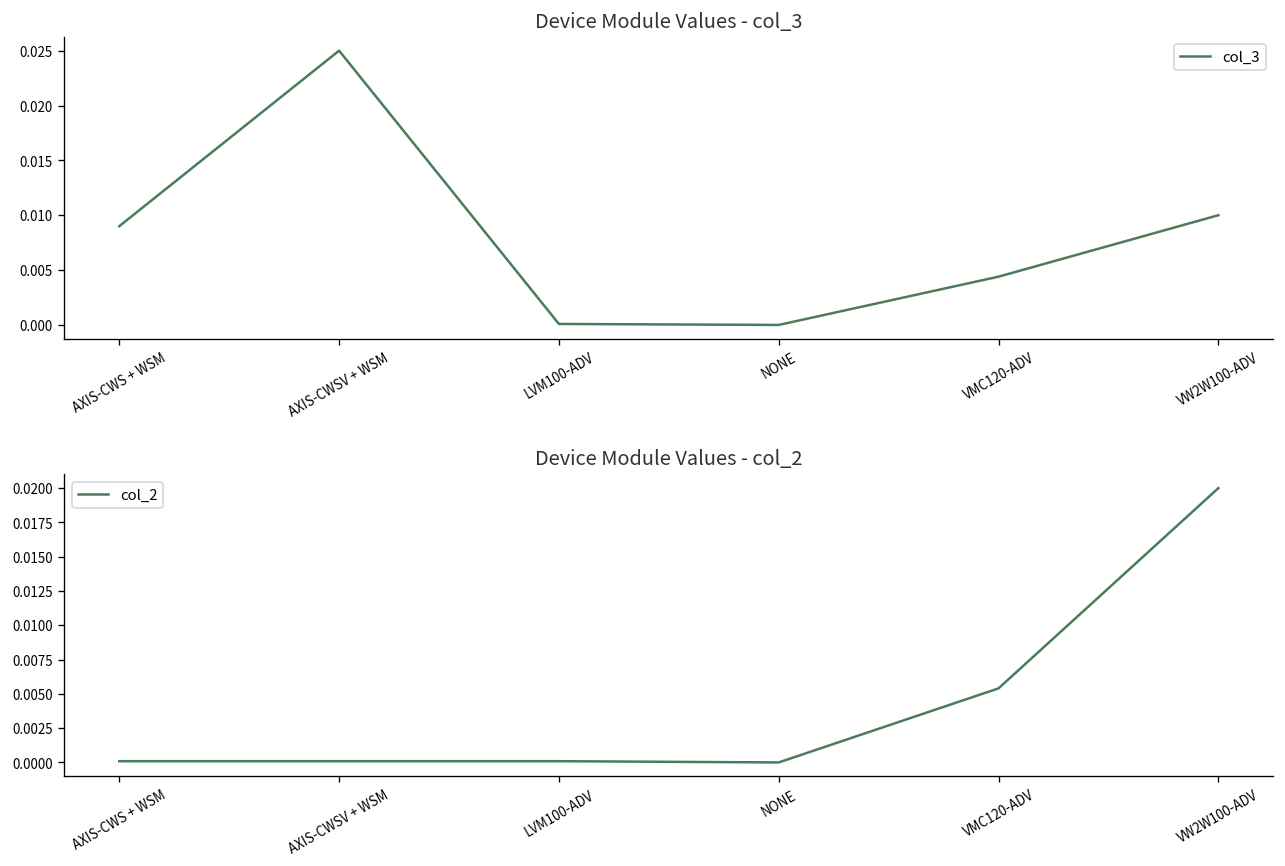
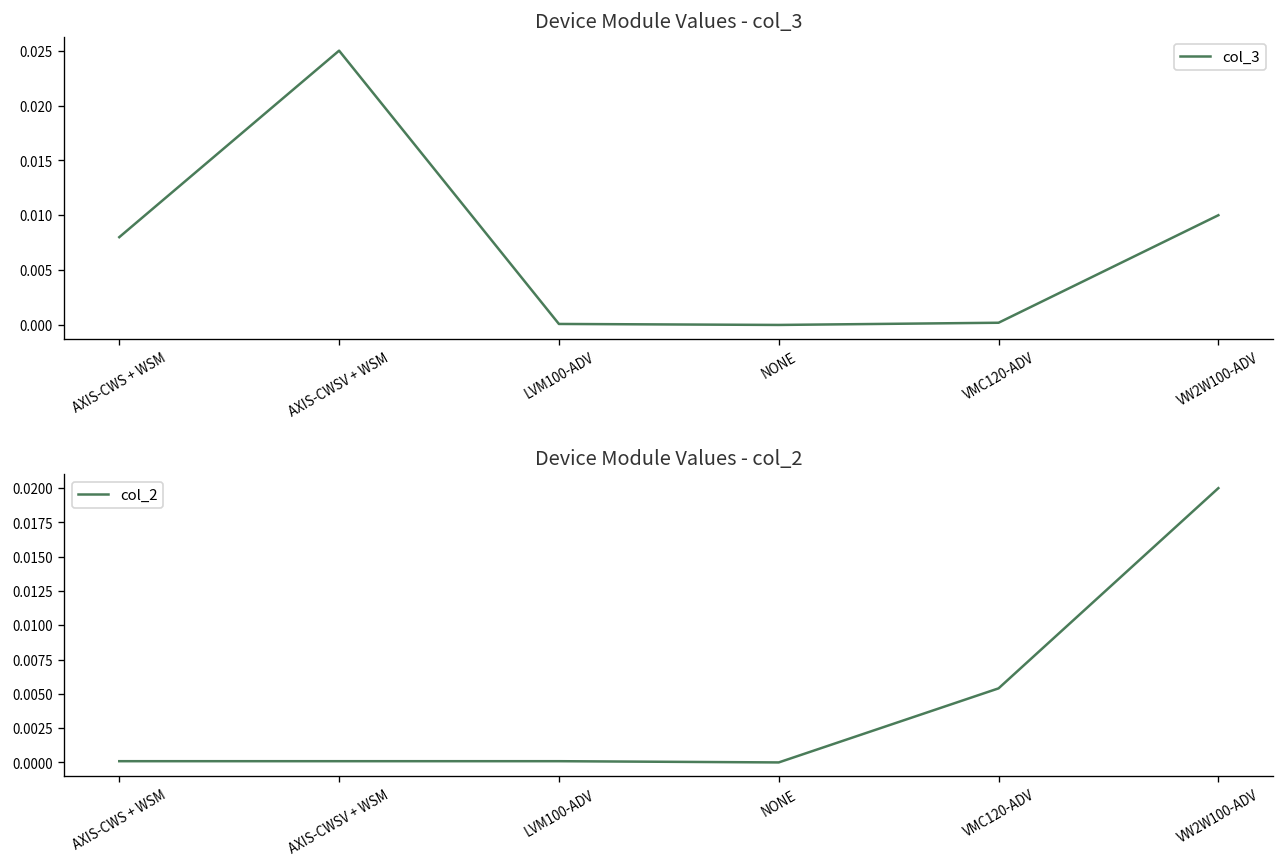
Device Module Values - col_3, AXIS-CWS + WSM: 0.009 -> 0.008
Device Module Values - col_3, VMC120-ADV: 0.004 -> 0.000
